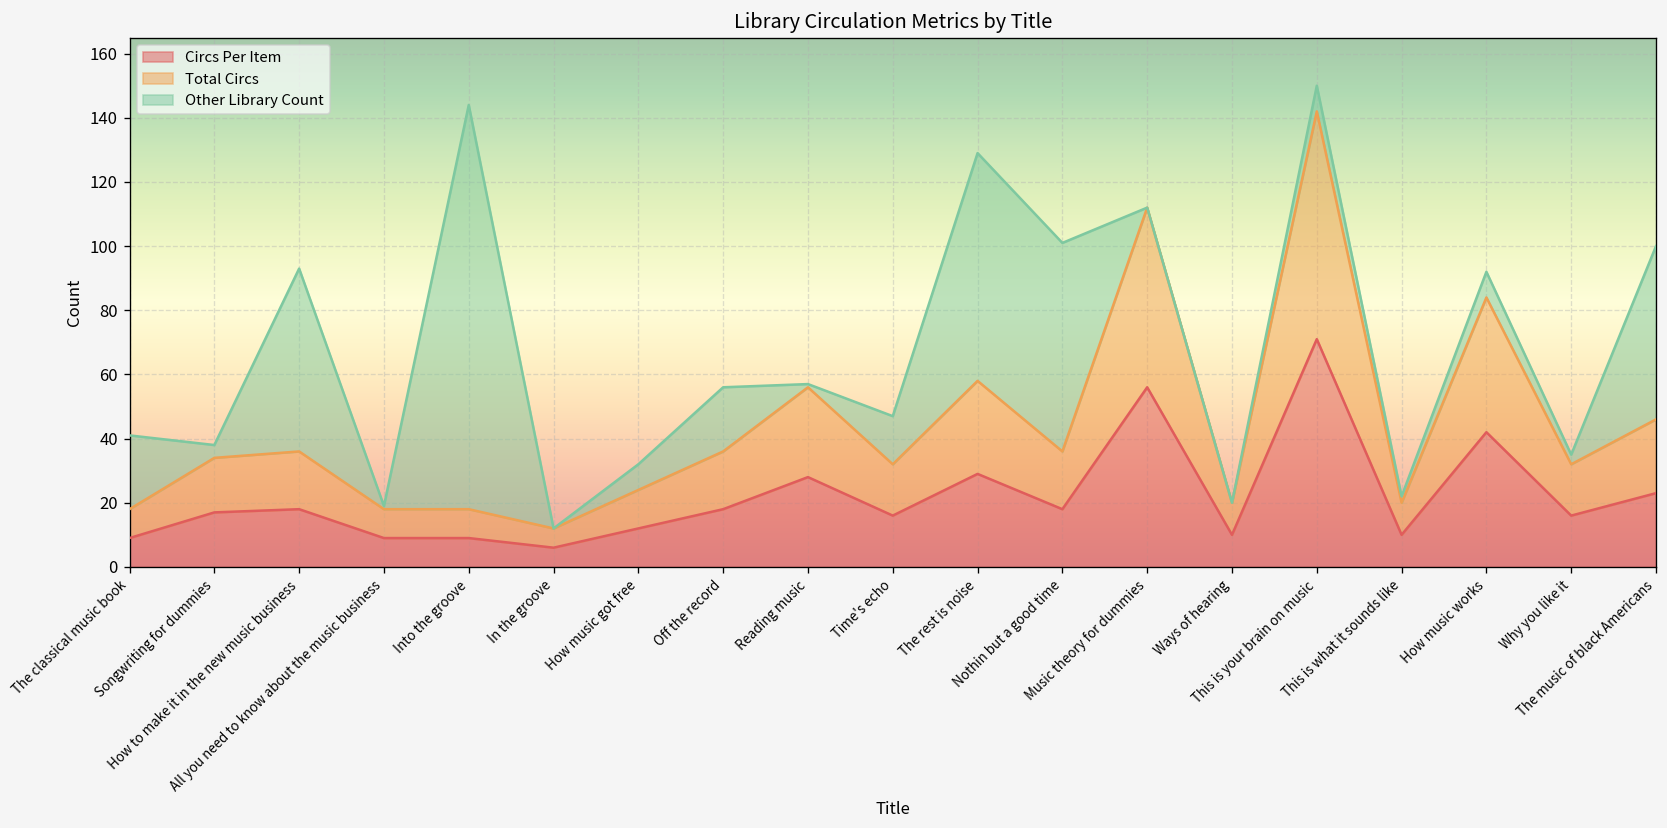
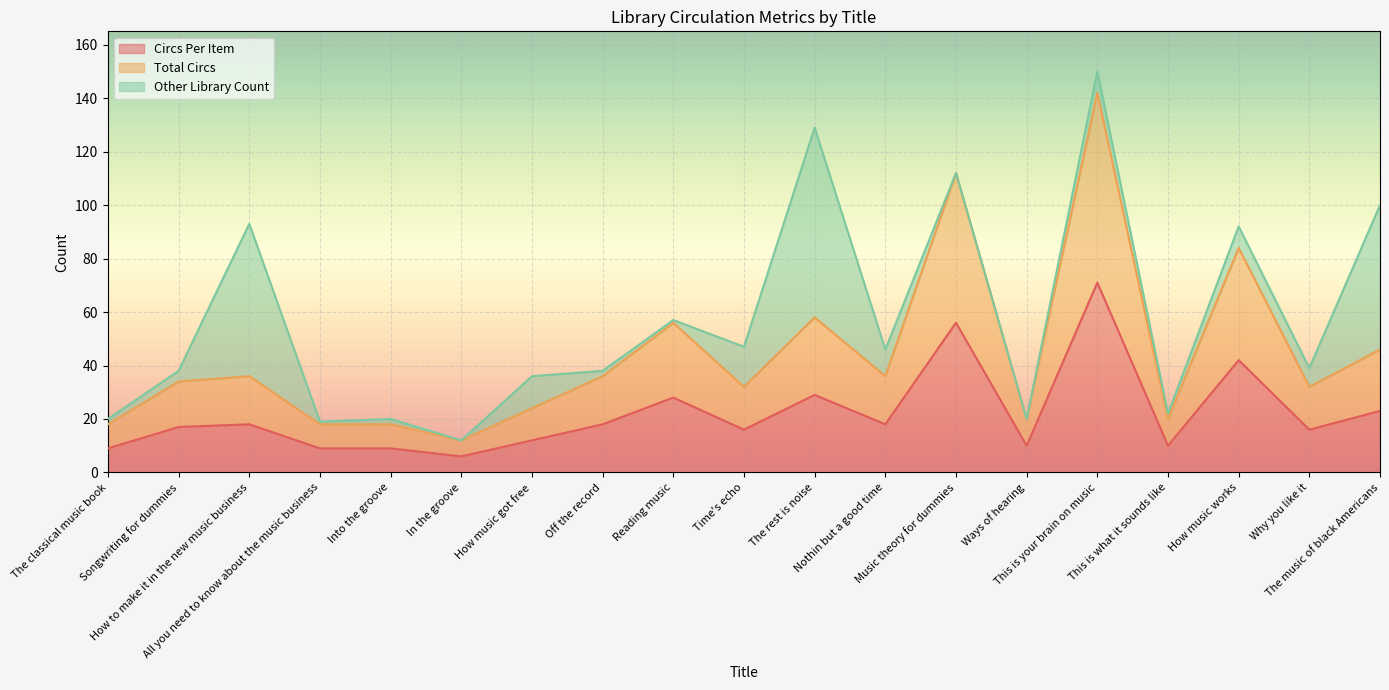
Other Library Count, The classical music book: 23 -> 2
Other Library Count, Into the groove: 126 -> 2
Other Library Count, How music got free: 8 -> 12
Other Library Count, Off the record: 20 -> 2
Other Library Count, Nothin but a good time: 65 -> 10
Other Library Count, Why you like it: 3 -> 7
